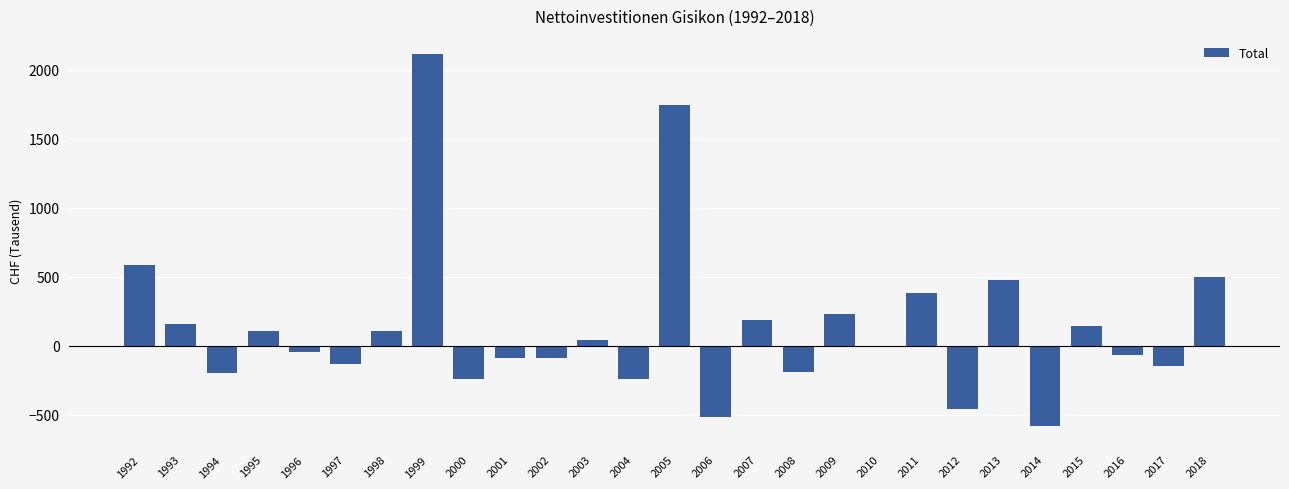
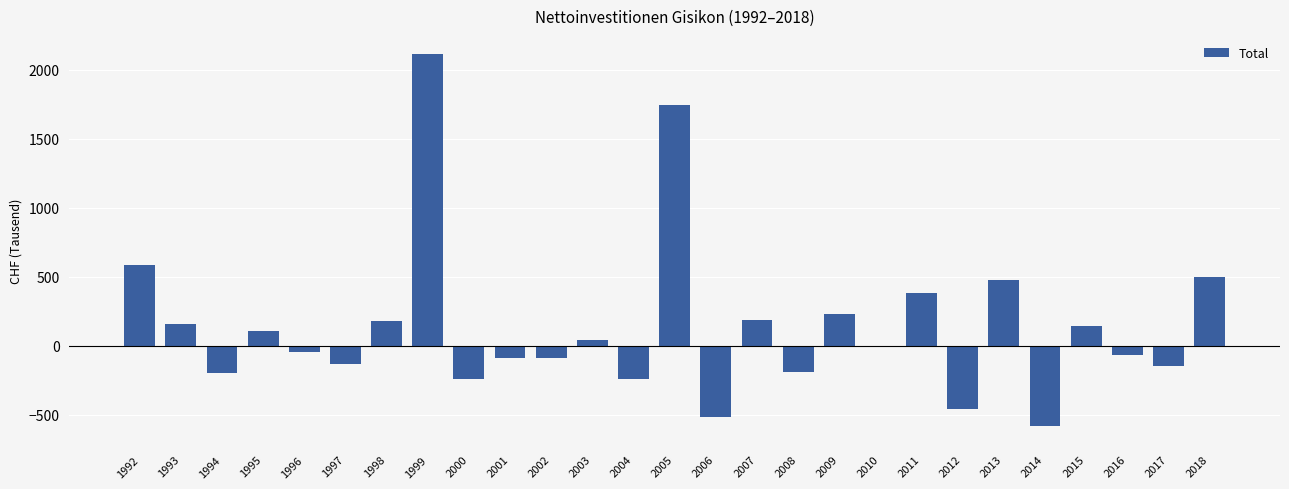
1998: 110 -> 180
